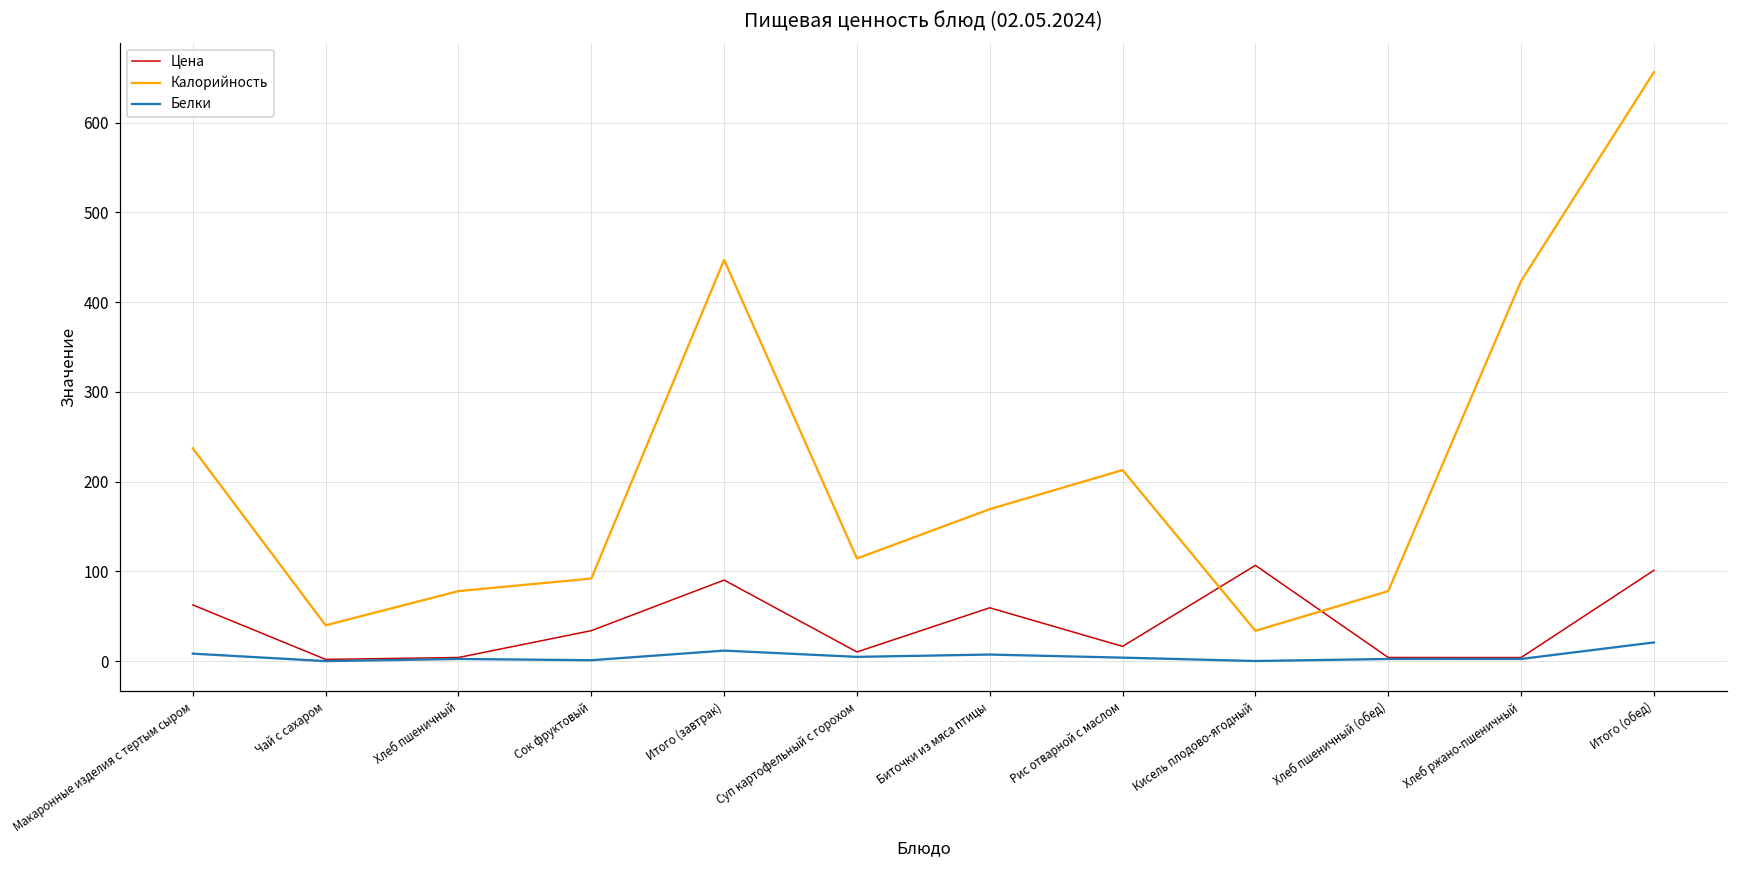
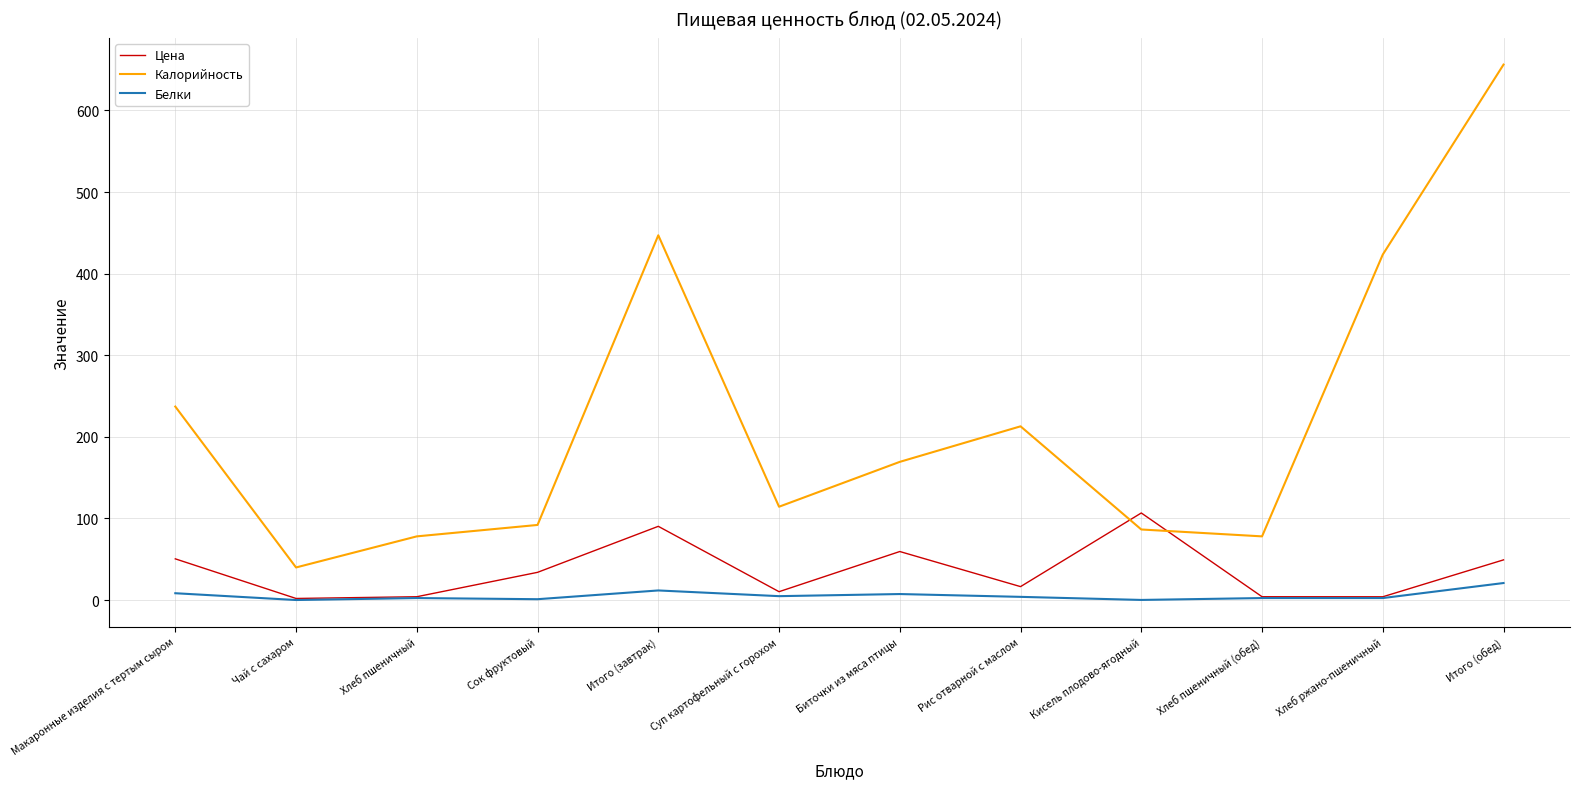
Цена, Макаронные изделия с тертым сыром: 60 -> 50
Калорийность, Кисель плодово-ягодный: 30 -> 90
Цена, Итого (обед): 100 -> 50
